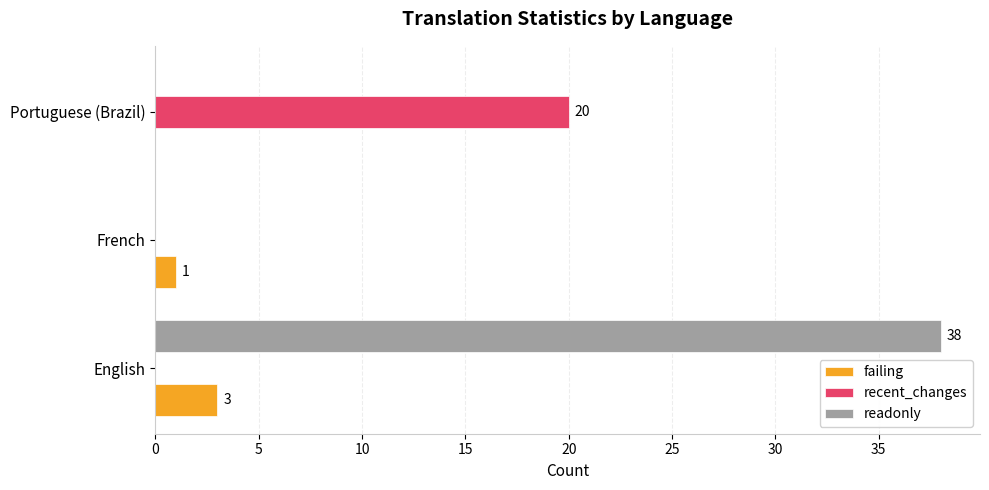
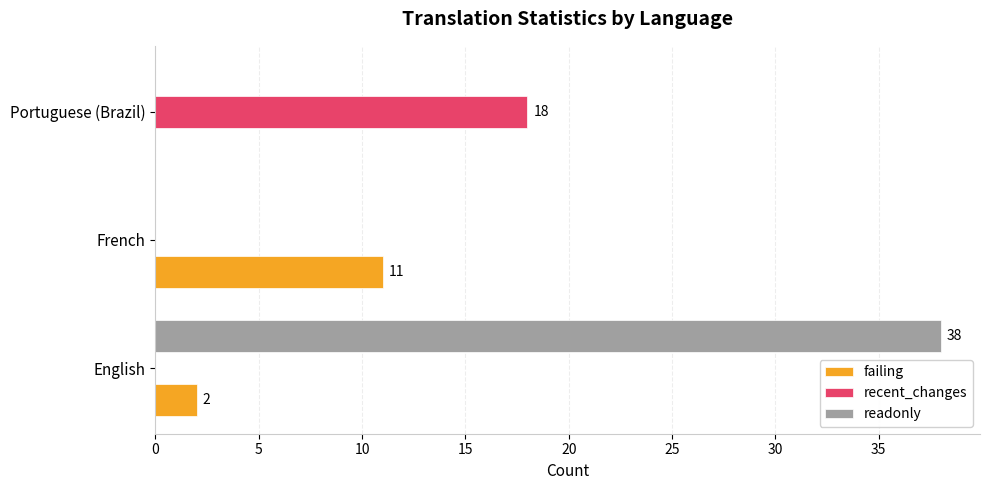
recent_changes, Portuguese (Brazil): 20 -> 18
failing, French: 1 -> 11
failing, English: 3 -> 2
